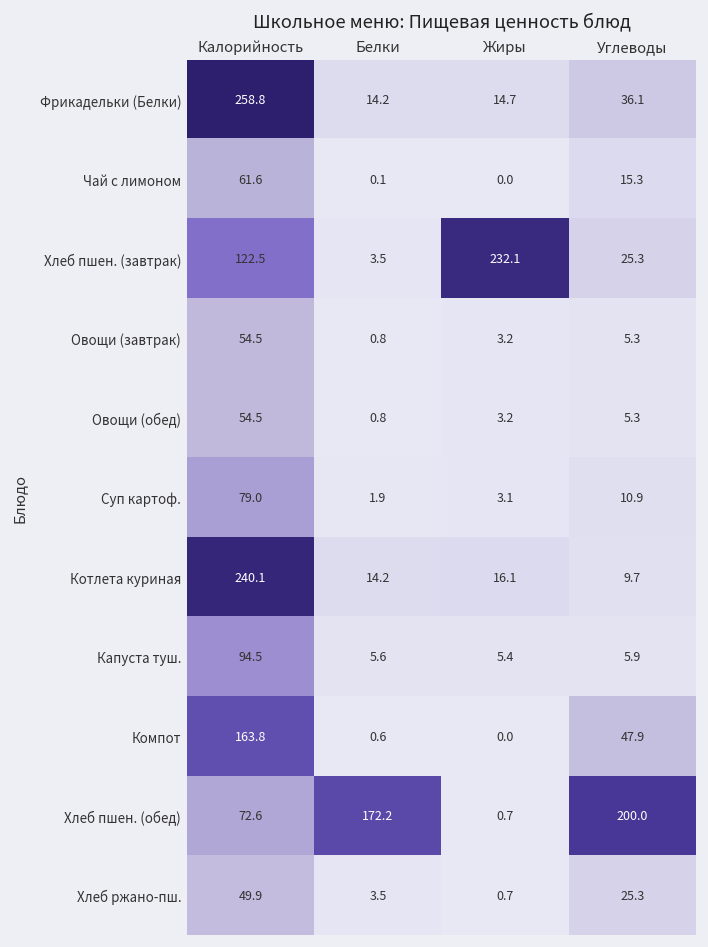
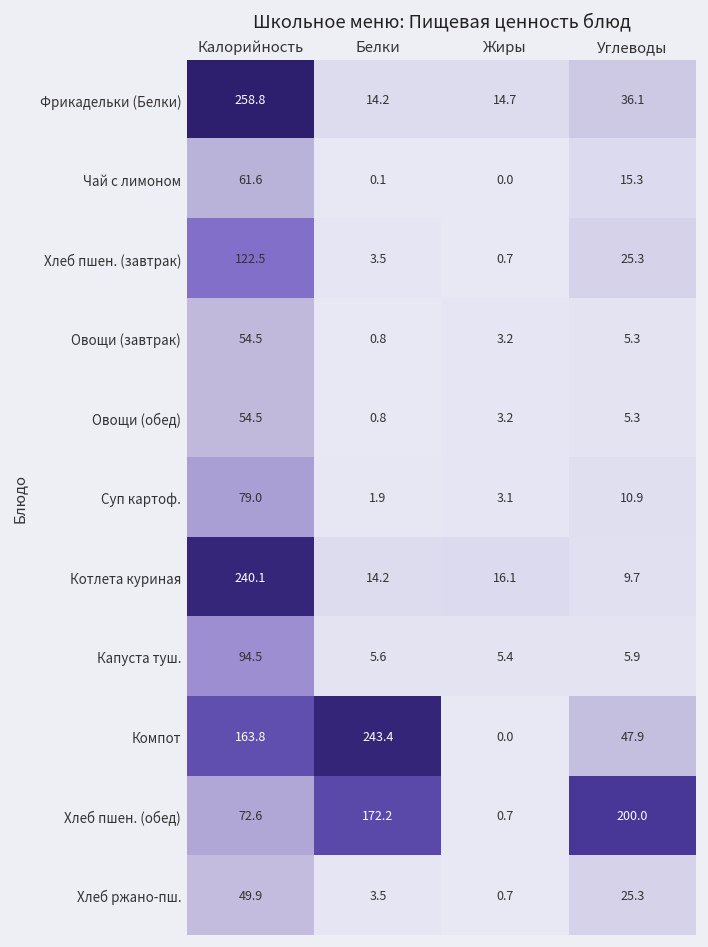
Хлеб пшен. (завтрак), Жиры: 232.1 -> 0.7
Компот, Белки: 0.6 -> 243.4
